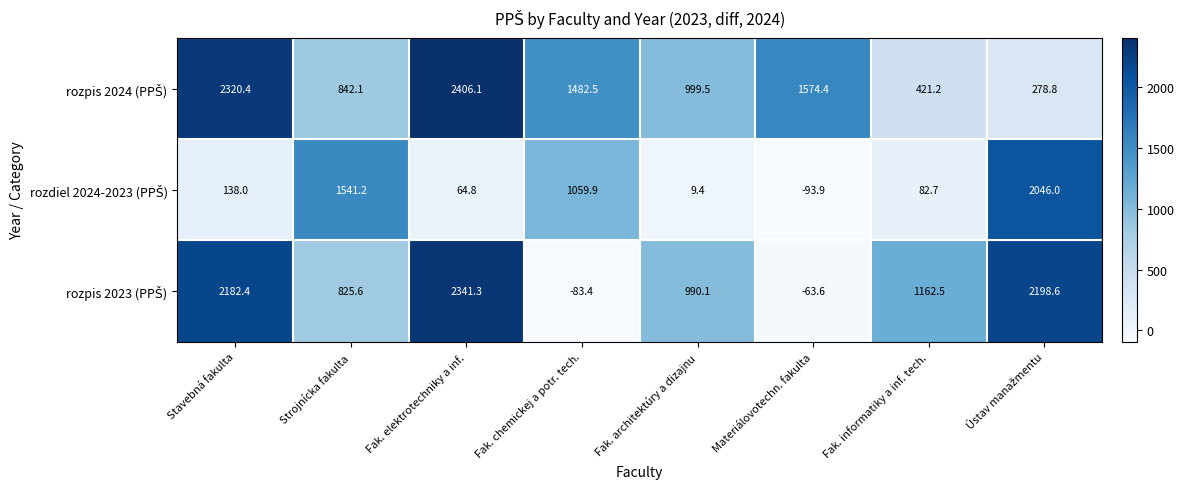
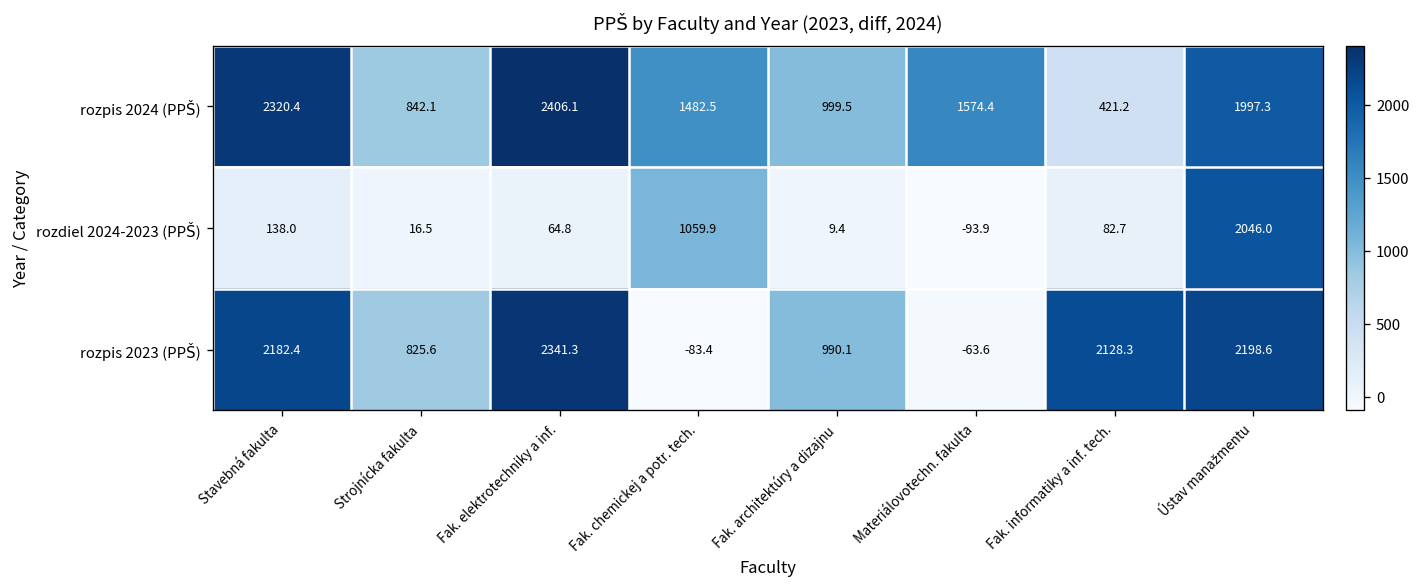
rozpis 2024 (PPŠ), Ústav manažmentu: 278.8 -> 1997.3
rozdiel 2024-2023 (PPŠ), Strojnícka fakulta: 1541.2 -> 16.5
rozpis 2023 (PPŠ), Fak. informatiky a inf. tech.: 1162.5 -> 2128.3
